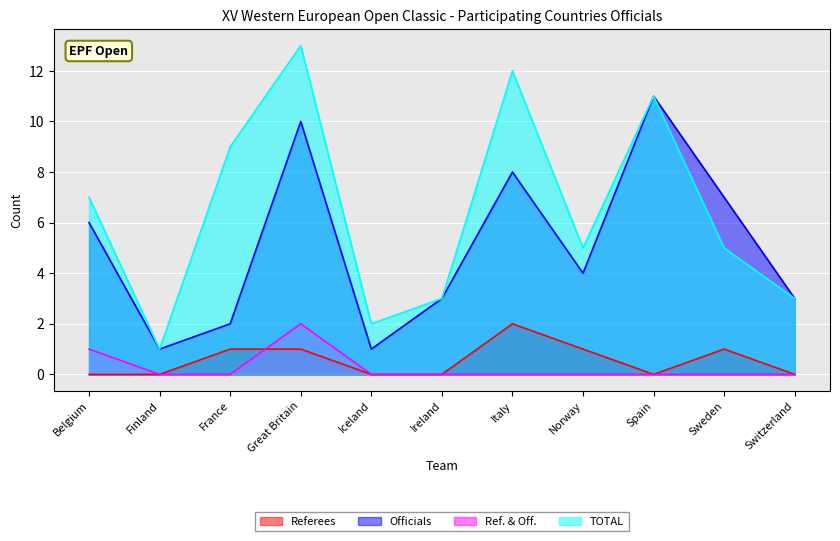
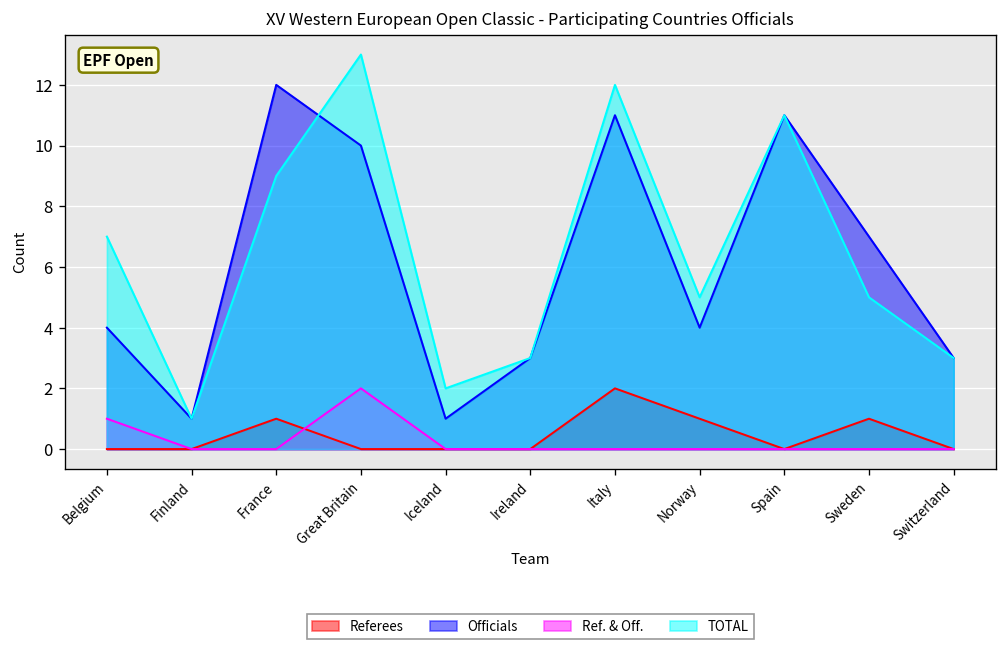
Officials, Belgium: 6 -> 4
Officials, France: 2 -> 12
Referees, Great Britain: 1 -> 0
Officials, Italy: 8 -> 11
